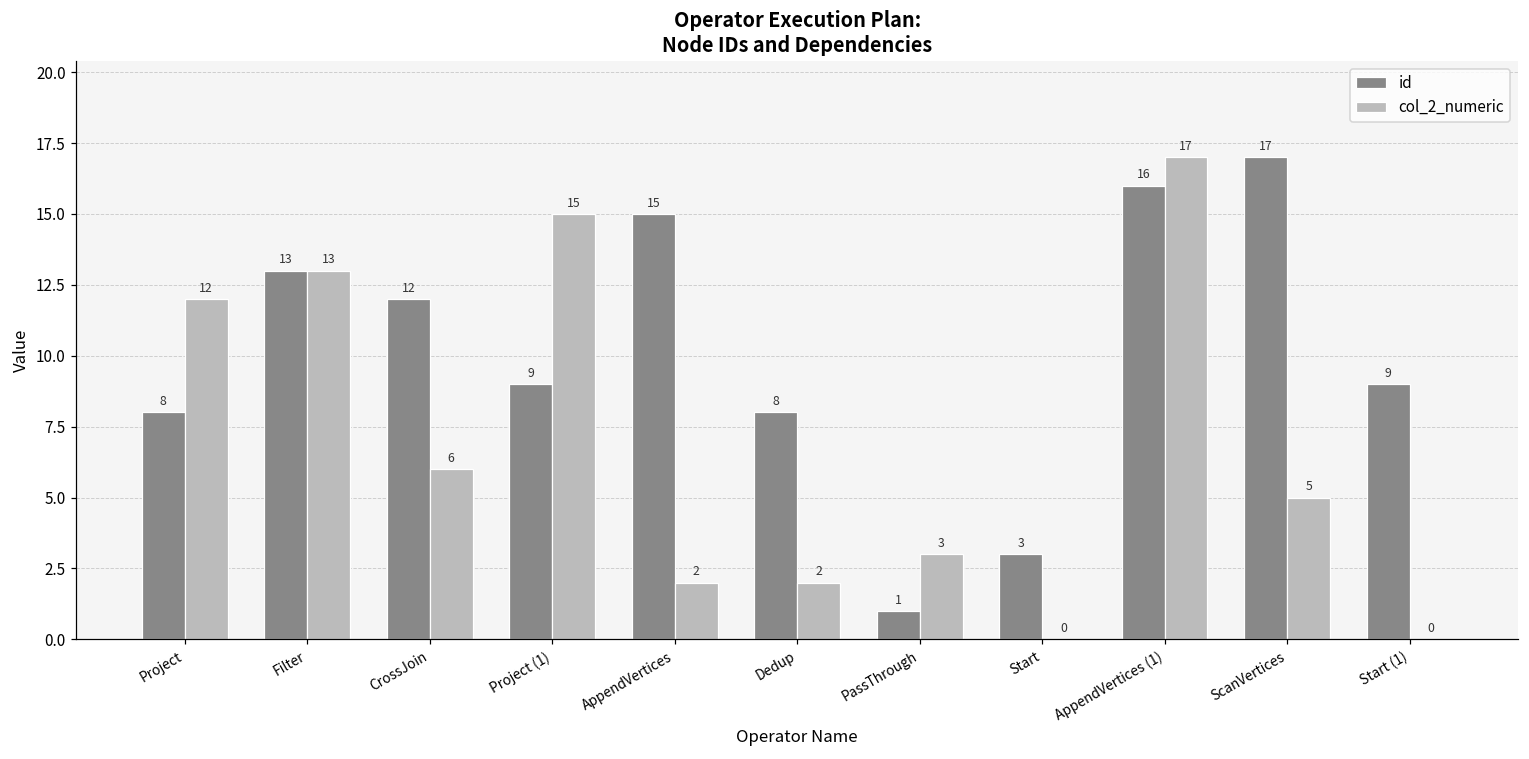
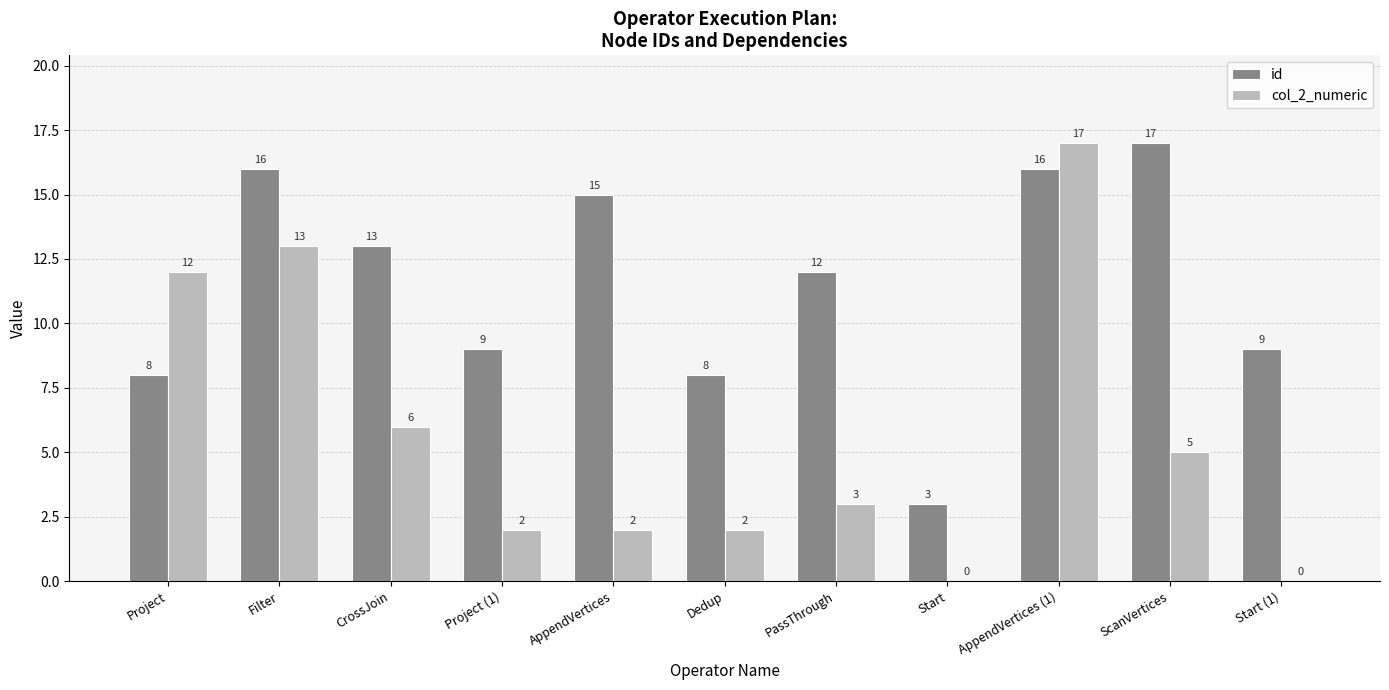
id, Filter: 13 -> 16
id, CrossJoin: 12 -> 13
col_2_numeric, Project (1): 15 -> 2
id, PassThrough: 1 -> 12
